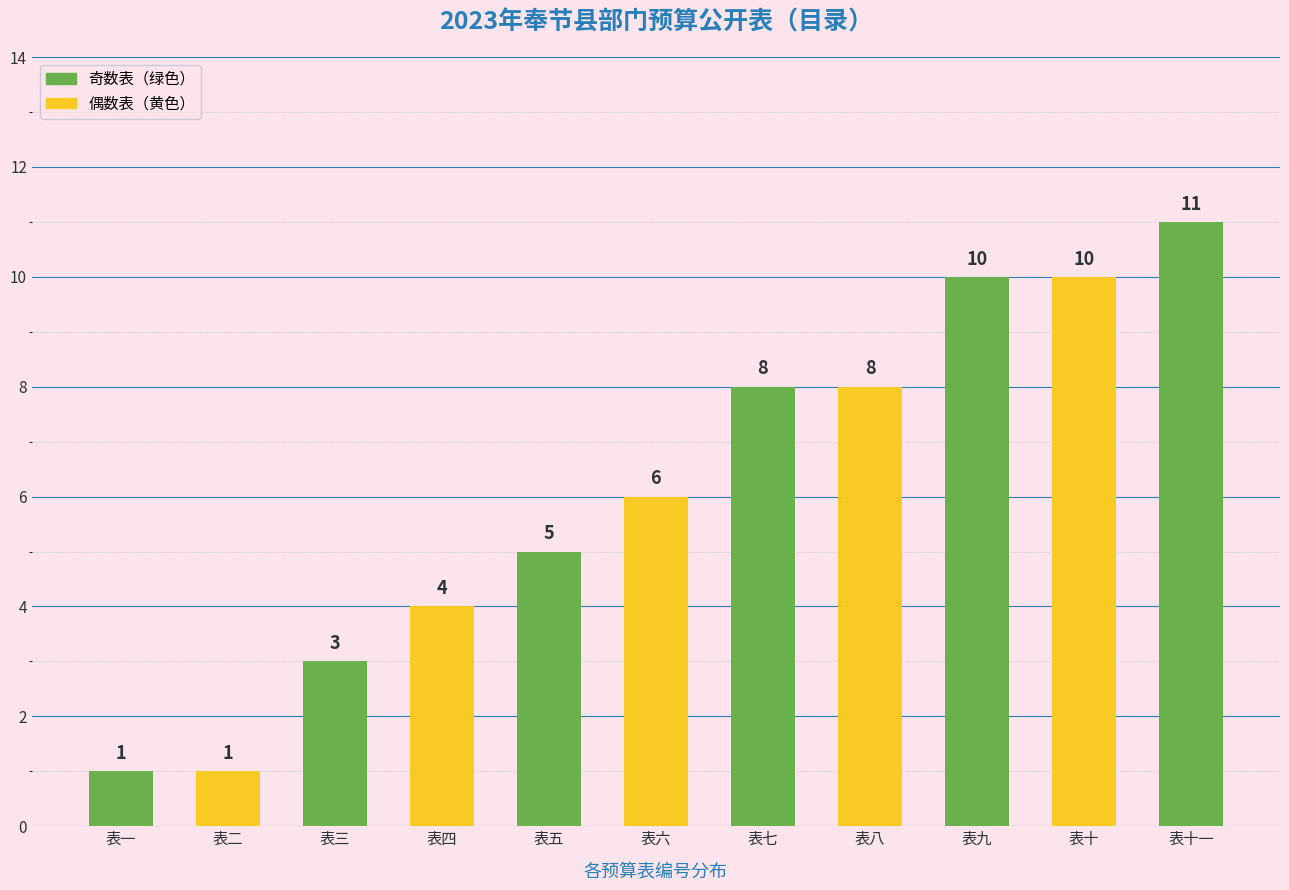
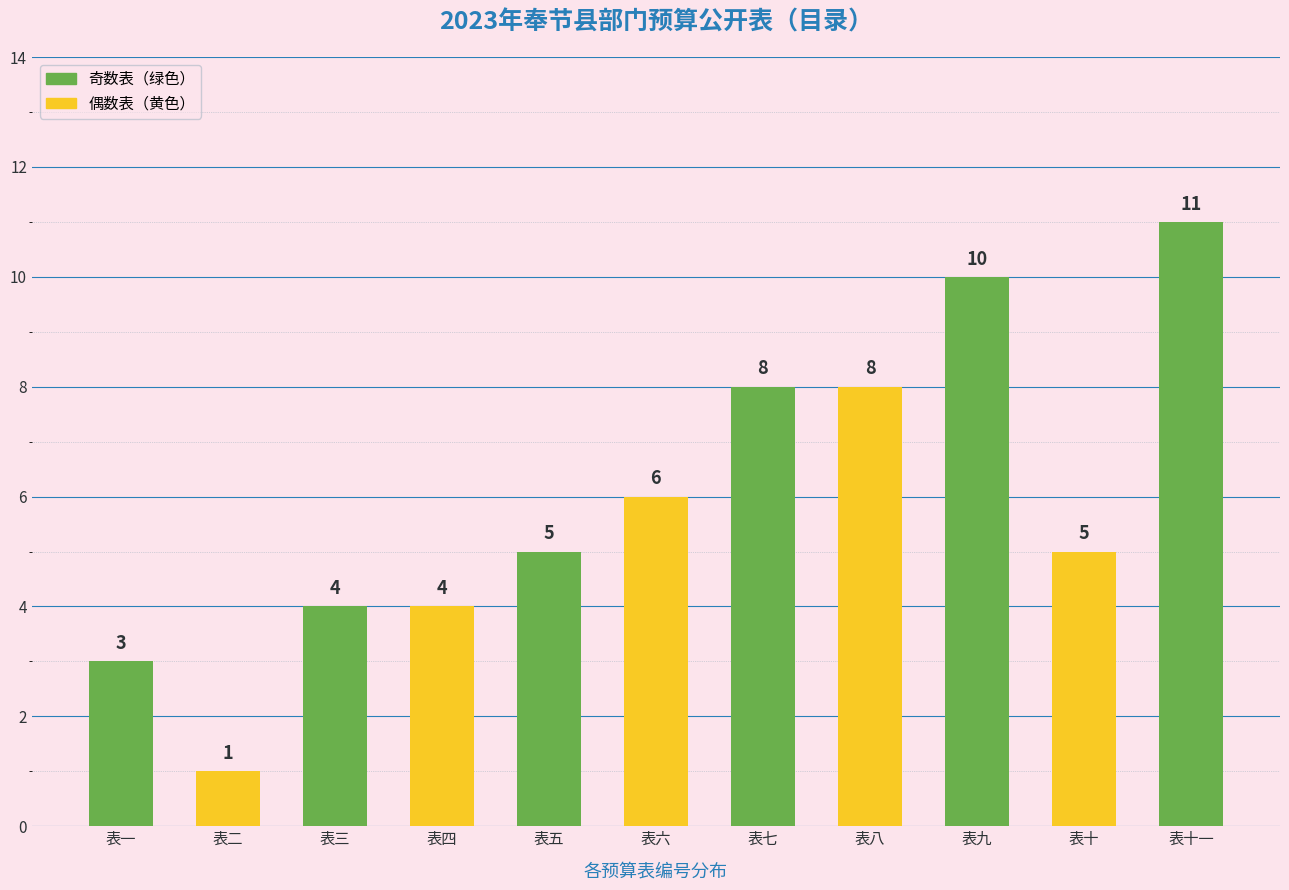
表一: 1 -> 3
表三: 3 -> 4
表十: 10 -> 5
